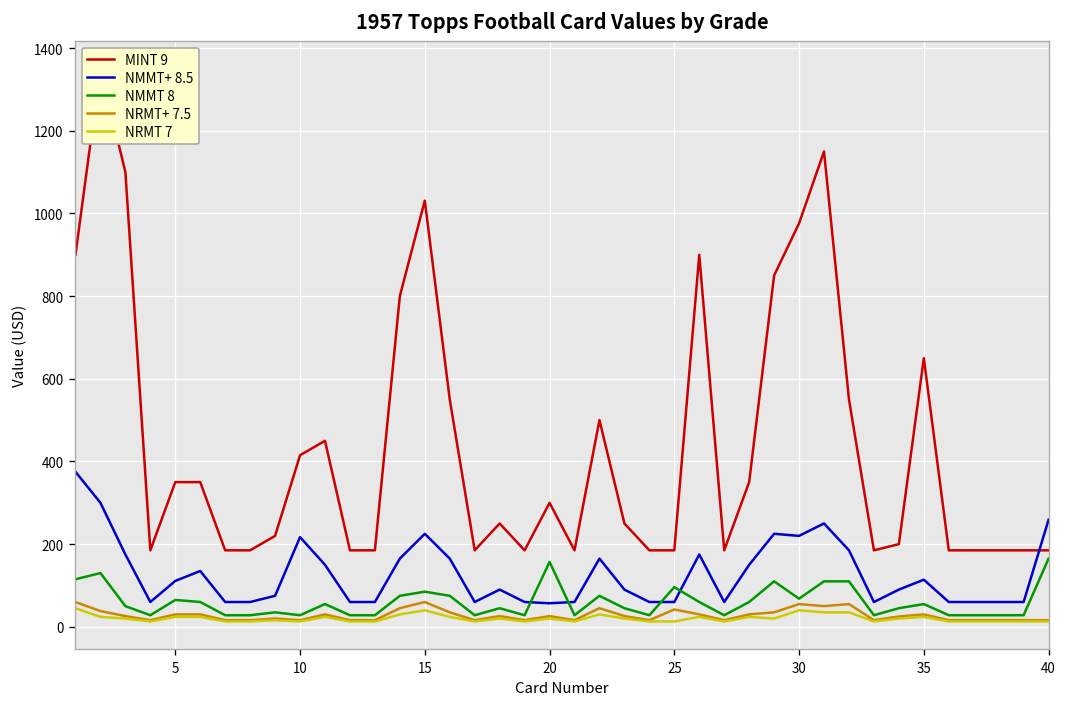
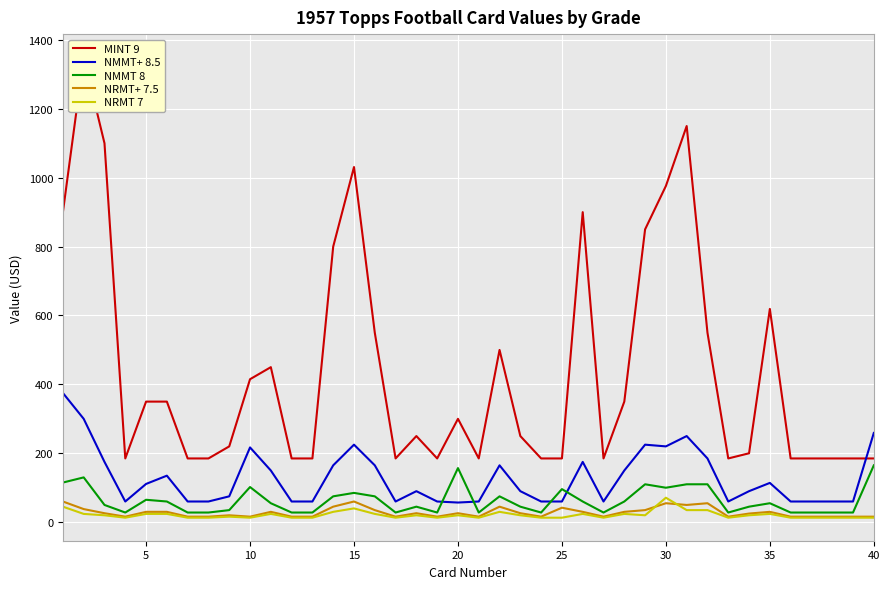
NMMT 8, 10: 30 -> 100
NMMT 8, 30: 70 -> 100
NRMT 7, 30: 40 -> 70
MINT 9, 35: 650 -> 620
